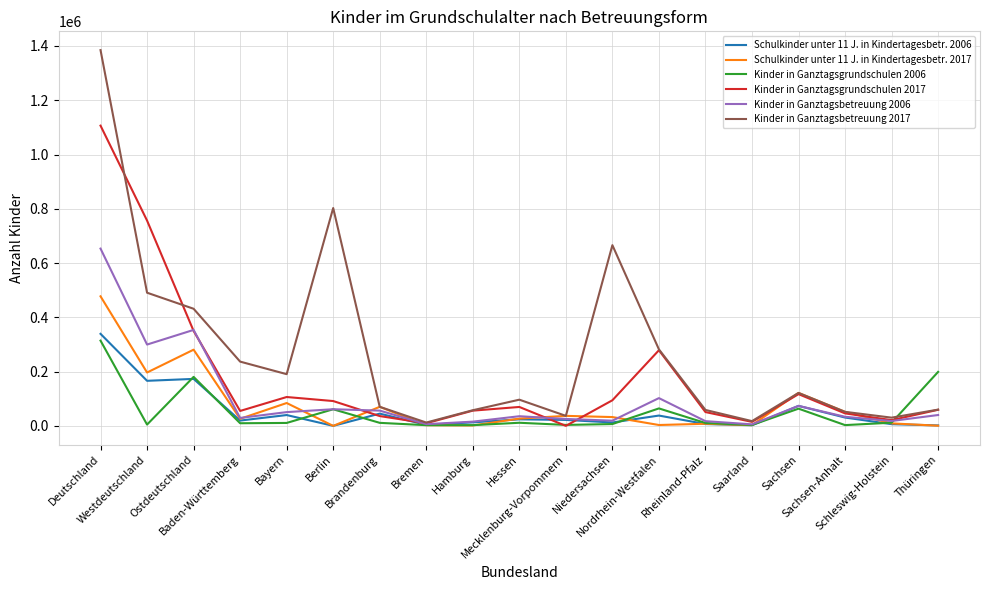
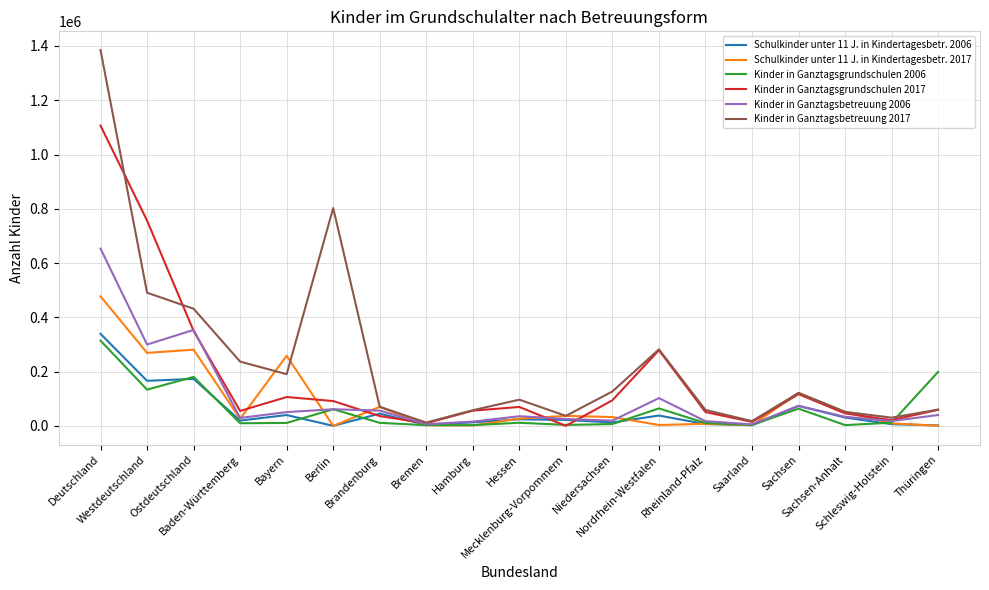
Schulkinder unter 11 J. in Kindertagesbetr. 2017, Westdeutschland: 200000 -> 270000
Kinder in Ganztagsgrundschulen 2006, Westdeutschland: 0 -> 130000
Schulkinder unter 11 J. in Kindertagesbetr. 2017, Bayern: 80000 -> 260000
Kinder in Ganztagsbetreuung 2017, Niedersachsen: 670000 -> 130000
